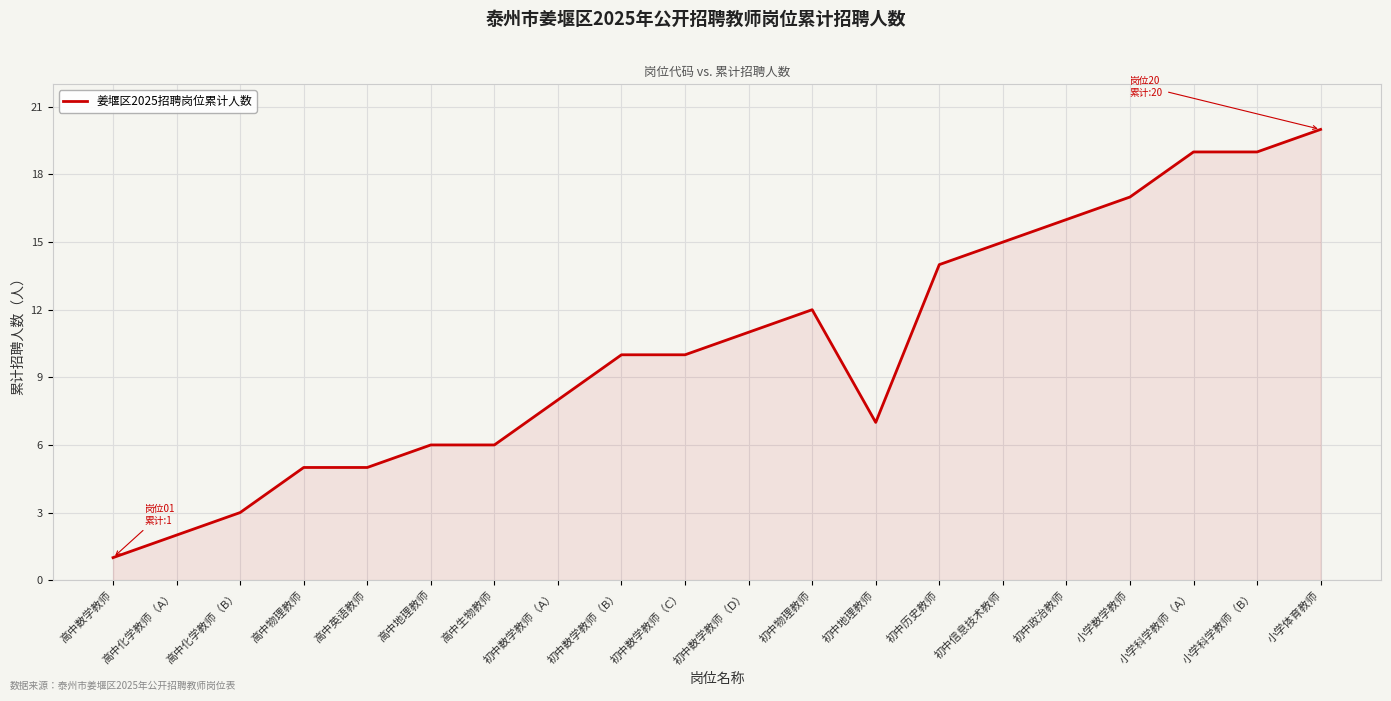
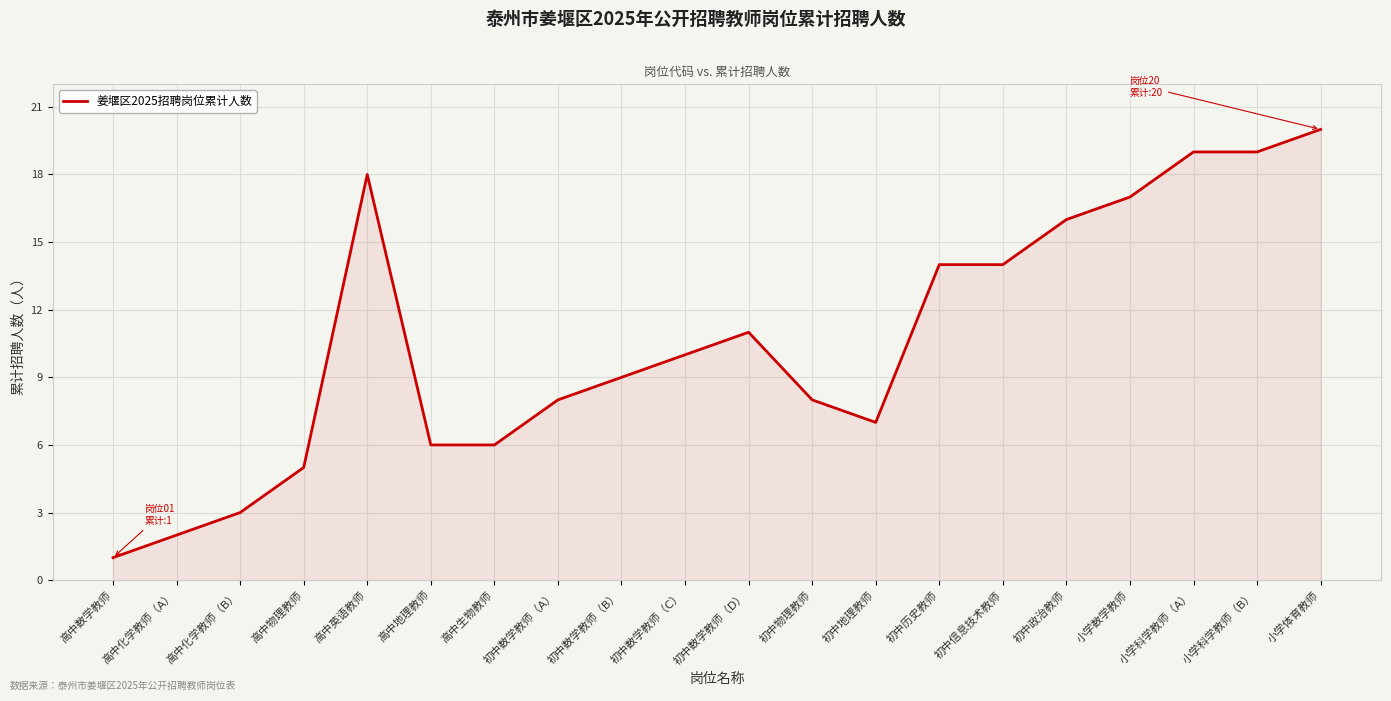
高中英语教师: 5 -> 18
初中数学教师（B）: 10 -> 9
初中物理教师: 12 -> 8
初中信息技术教师: 15 -> 14
